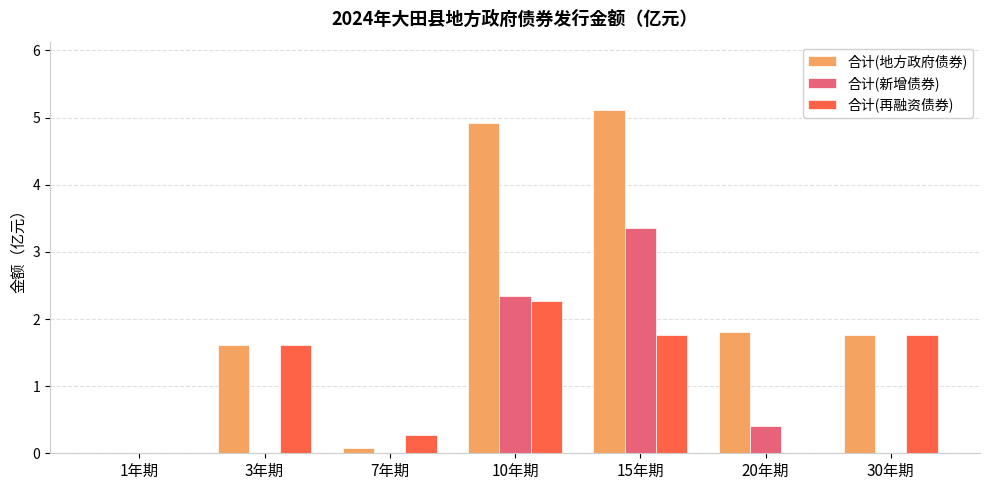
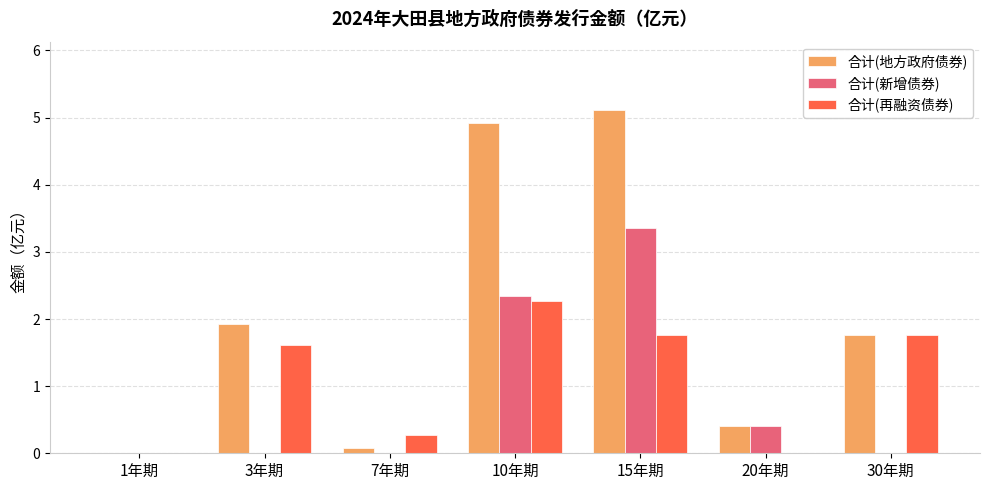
合计(地方政府债券), 3年期: 1.6 -> 1.9
合计(地方政府债券), 20年期: 1.8 -> 0.4
